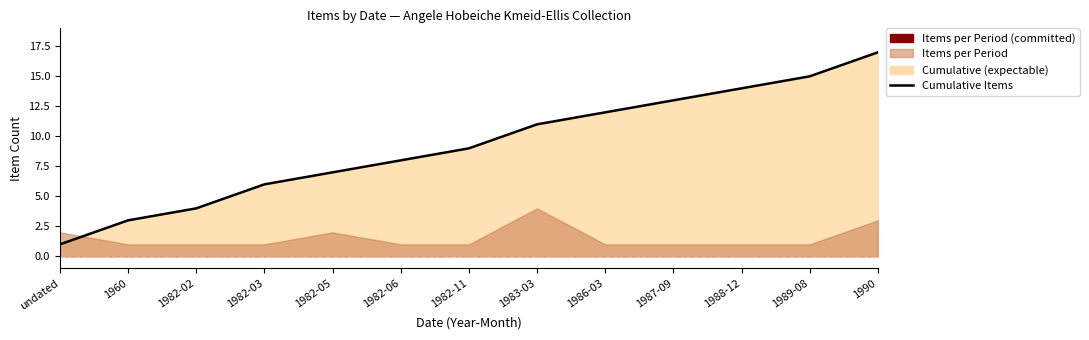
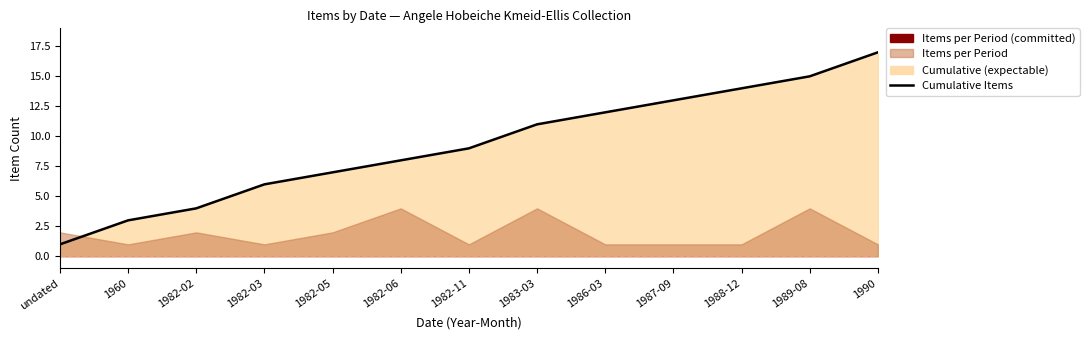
Items per Period, 1982-02: 1 -> 2
Items per Period, 1982-06: 1 -> 4
Items per Period, 1989-08: 1 -> 4
Items per Period, 1990: 3 -> 1
